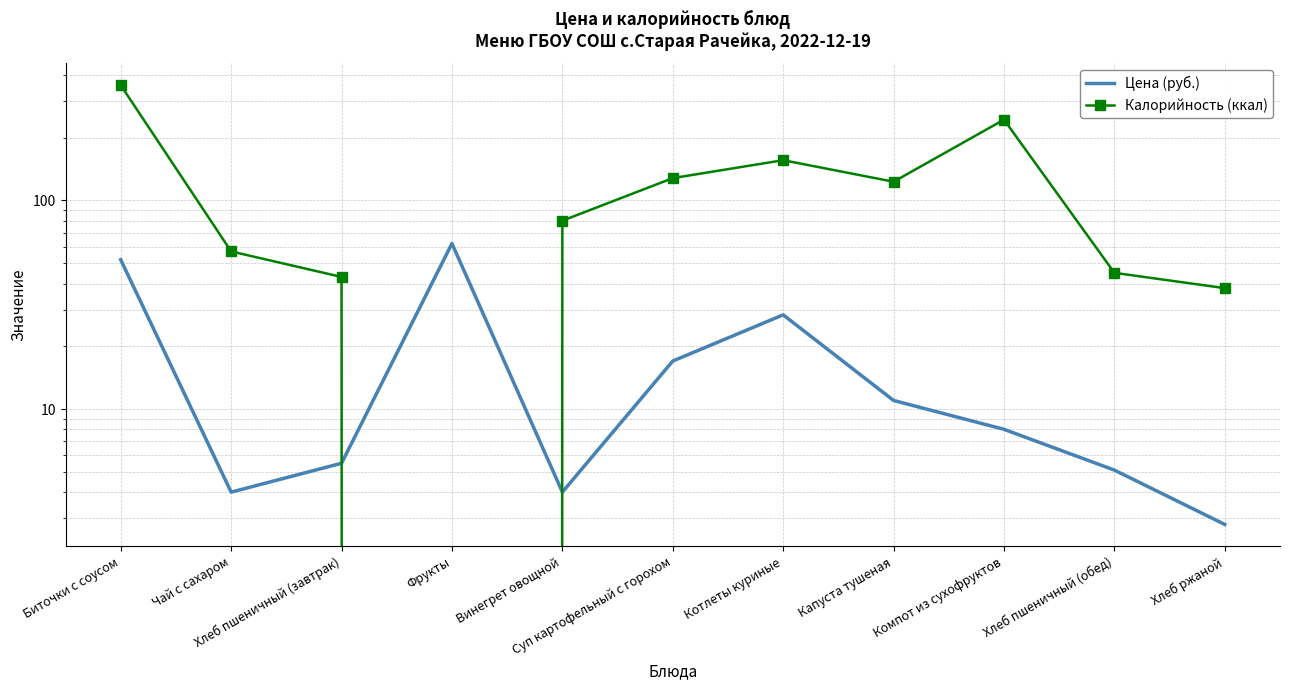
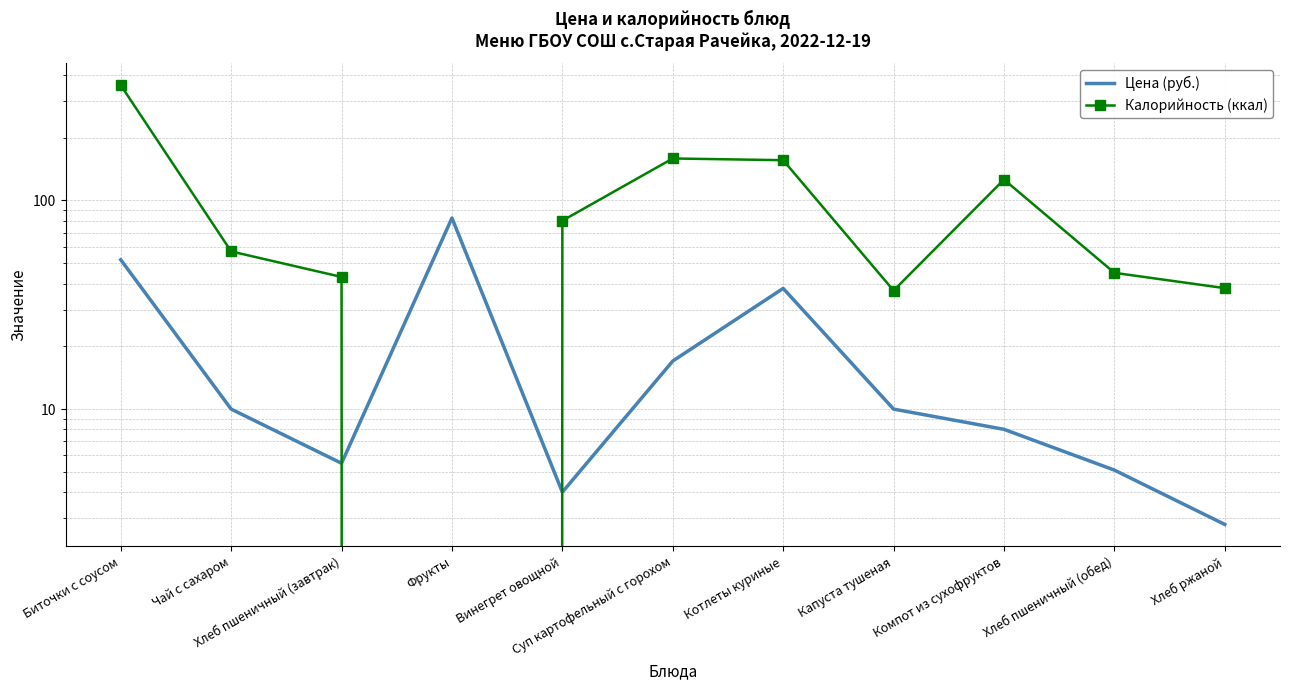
Цена (руб.), Чай с сахаром: 4 -> 10
Цена (руб.), Фрукты: 62 -> 82
Калорийность (ккал), Суп картофельный с горохом: 130 -> 160
Цена (руб.), Котлеты куриные: 28 -> 38
Цена (руб.), Капуста тушеная: 11 -> 10
Калорийность (ккал), Капуста тушеная: 120 -> 37
Калорийность (ккал), Компот из сухофруктов: 240 -> 130
